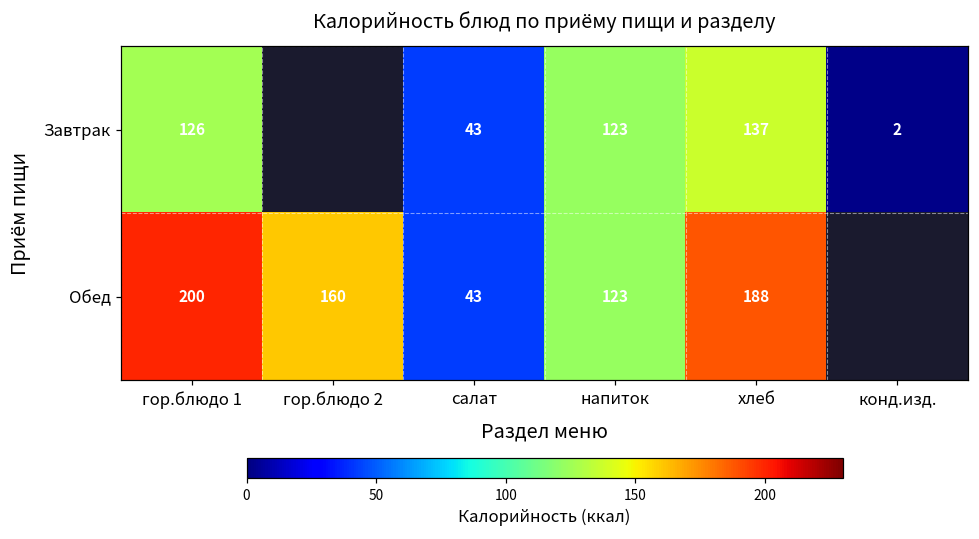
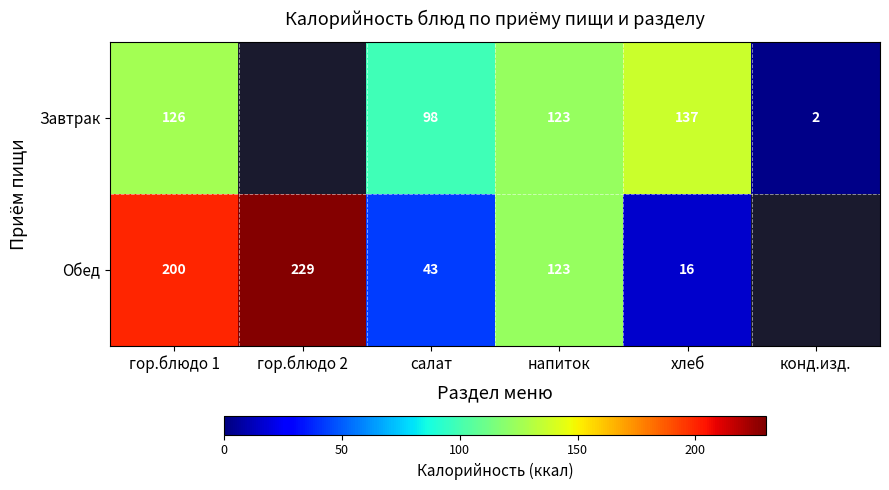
Завтрак, салат: 43 -> 98
Обед, гор.блюдо 2: 160 -> 229
Обед, хлеб: 188 -> 16
